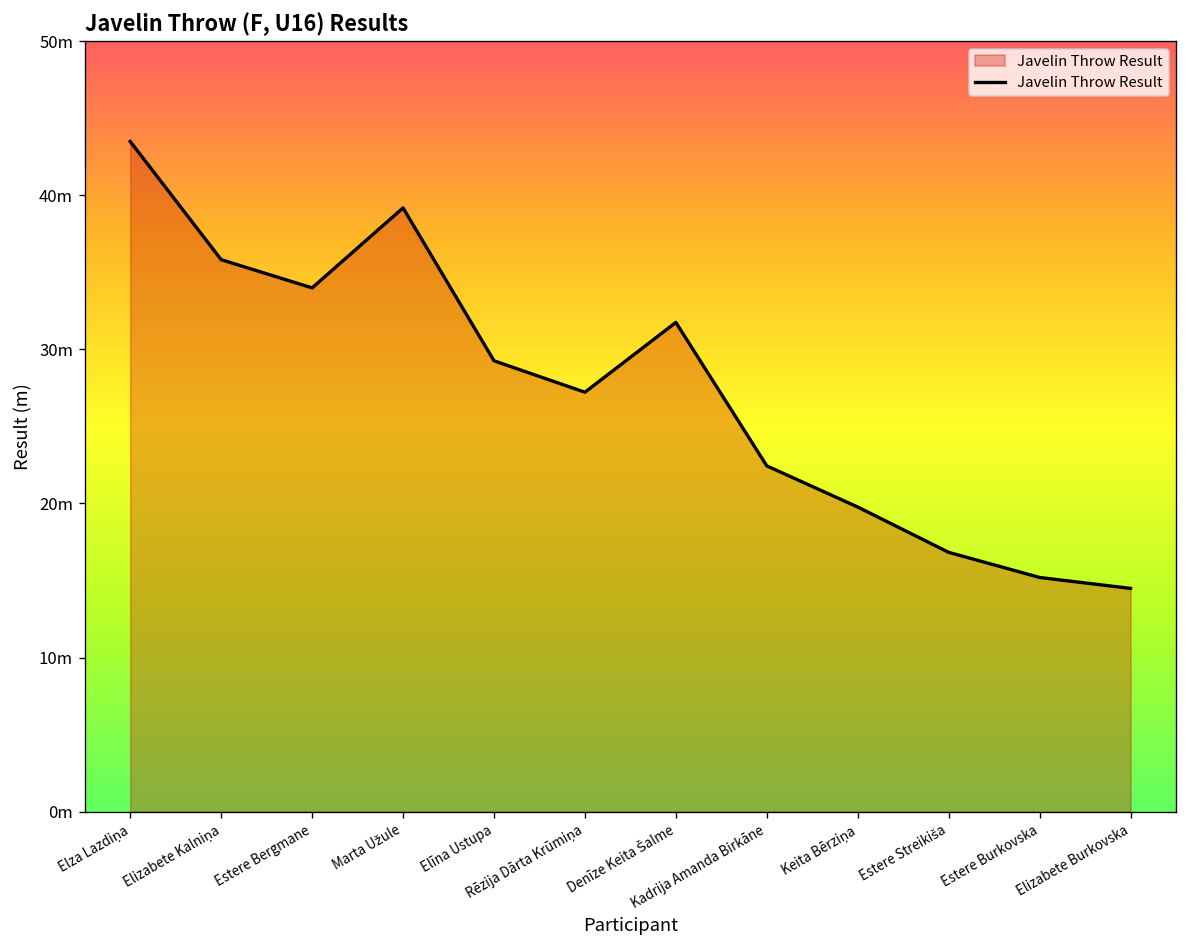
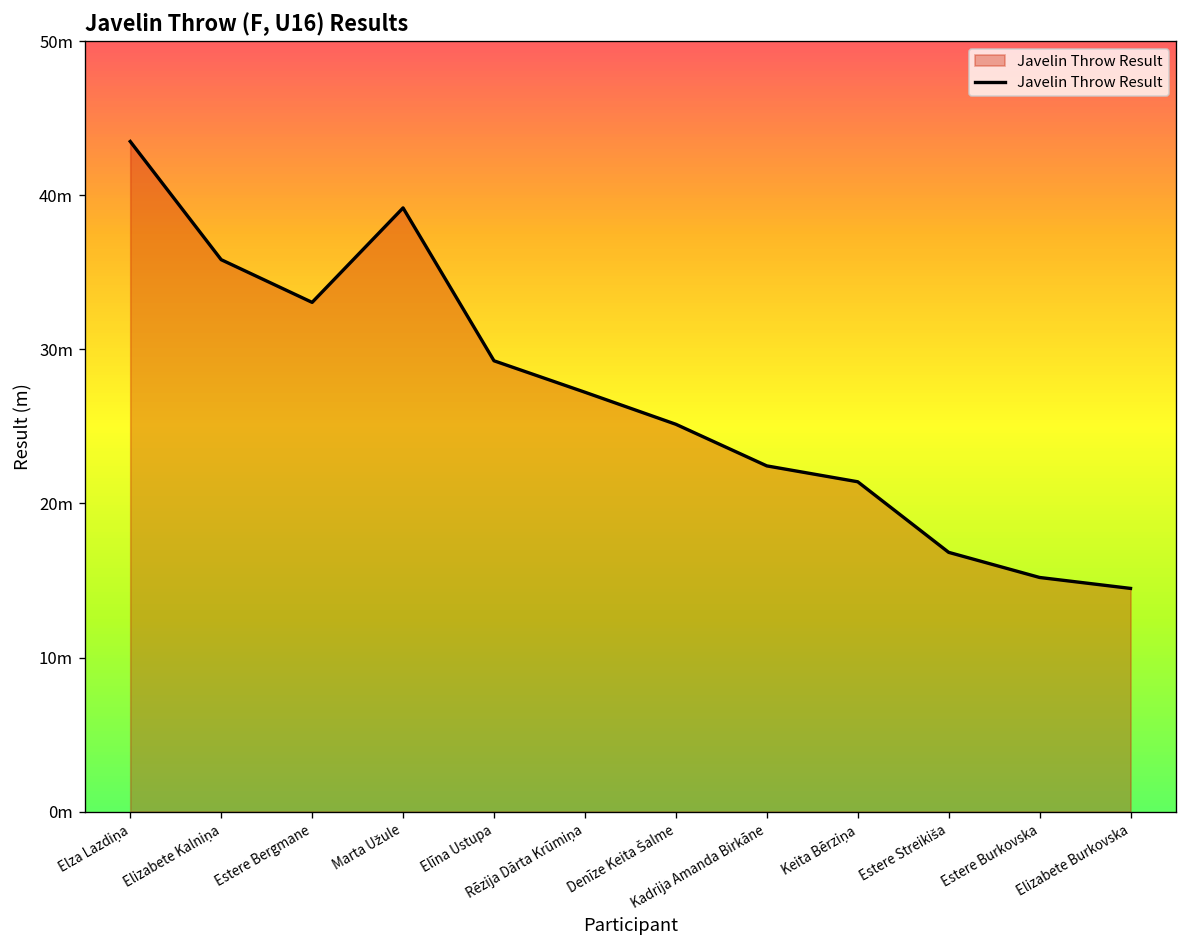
Estere Bergmane: 34.0m -> 33.1m
Denīze Keita Šalme: 31.8m -> 25.1m
Keita Bērziņa: 19.8m -> 21.4m
